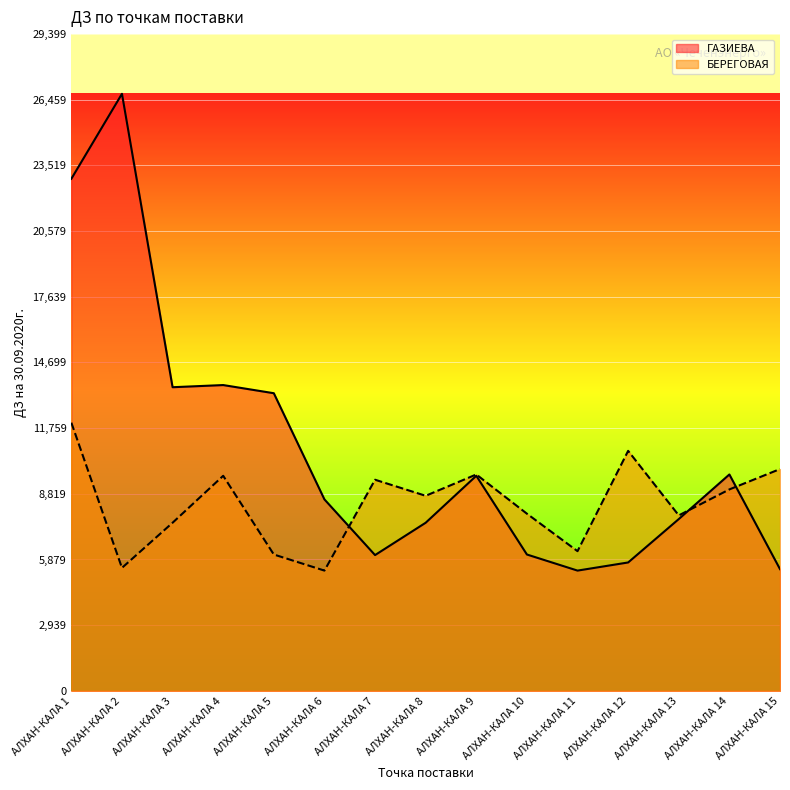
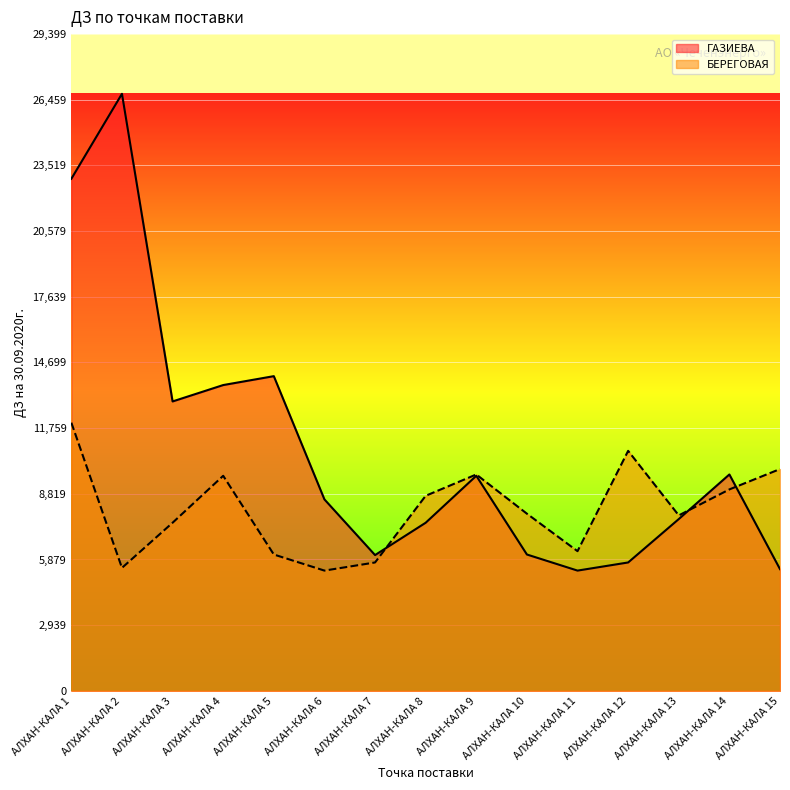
ГАЗИЕВА, АЛХАН-КАЛА 3: 13,600 -> 13,000
ГАЗИЕВА, АЛХАН-КАЛА 5: 13,300 -> 14,100
БЕРЕГОВАЯ, АЛХАН-КАЛА 7: 9,400 -> 5,700
